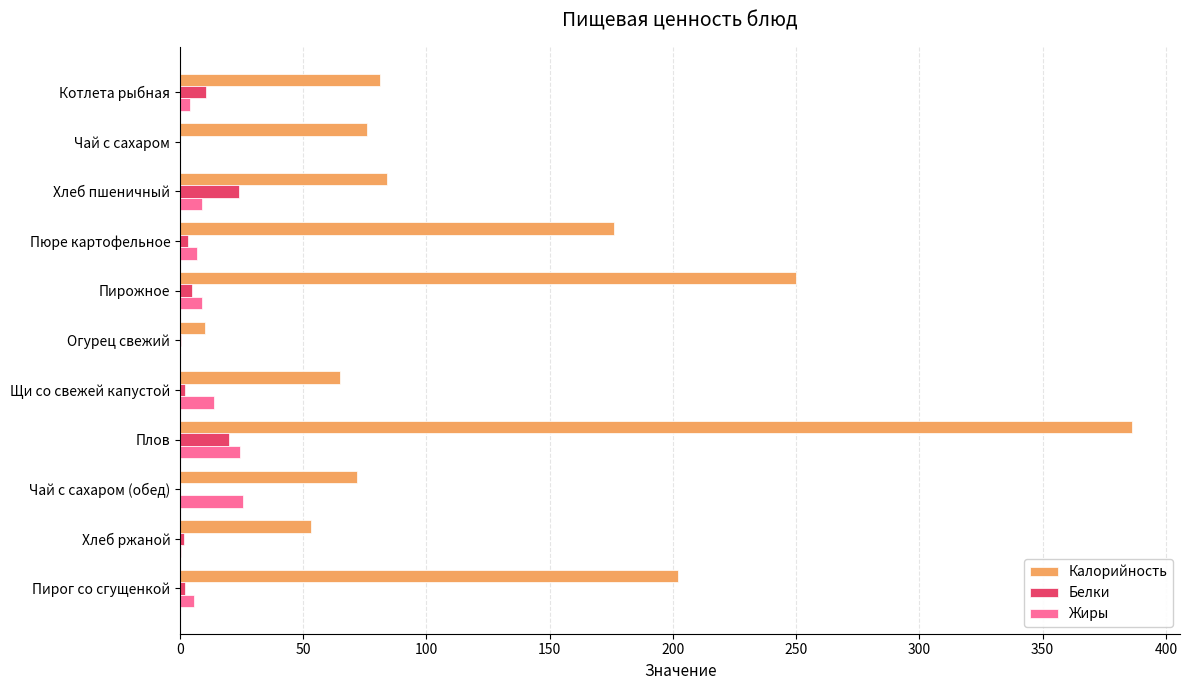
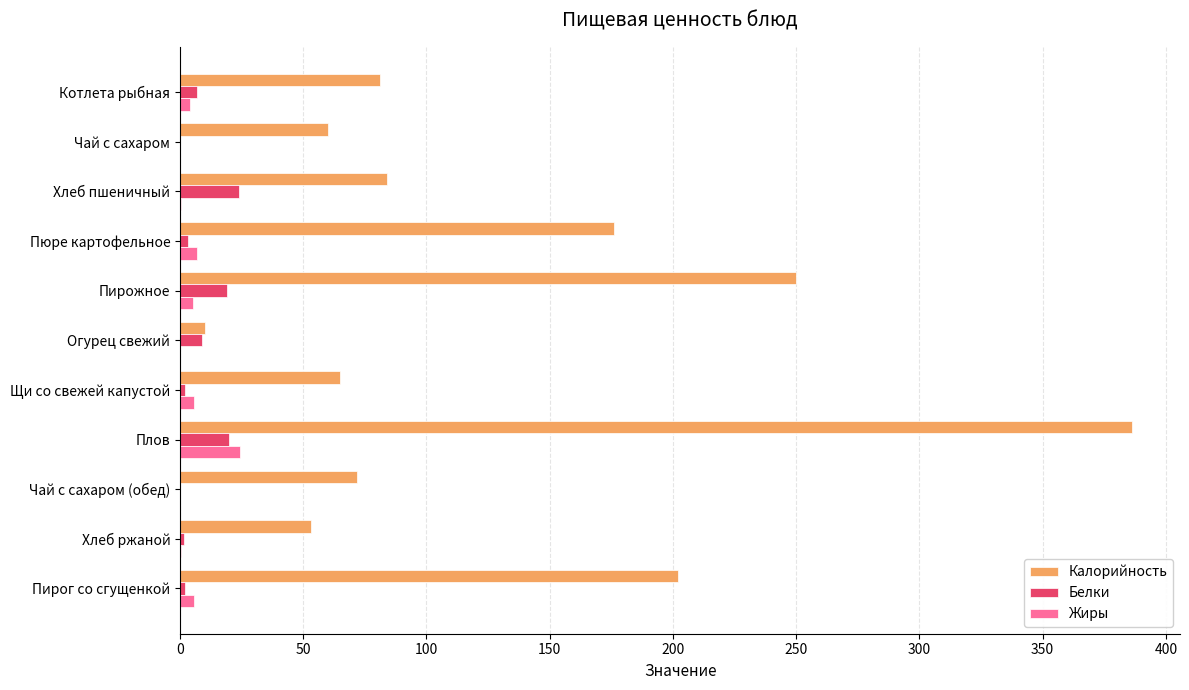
Белки, Котлета рыбная: 11 -> 7
Калорийность, Чай с сахаром: 76 -> 60
Жиры, Хлеб пшеничный: 9 -> 0
Белки, Пирожное: 5 -> 19
Жиры, Пирожное: 9 -> 5
Белки, Огурец свежий: 0 -> 9
Жиры, Щи со свежей капустой: 14 -> 6
Жиры, Чай с сахаром (обед): 26 -> 0
